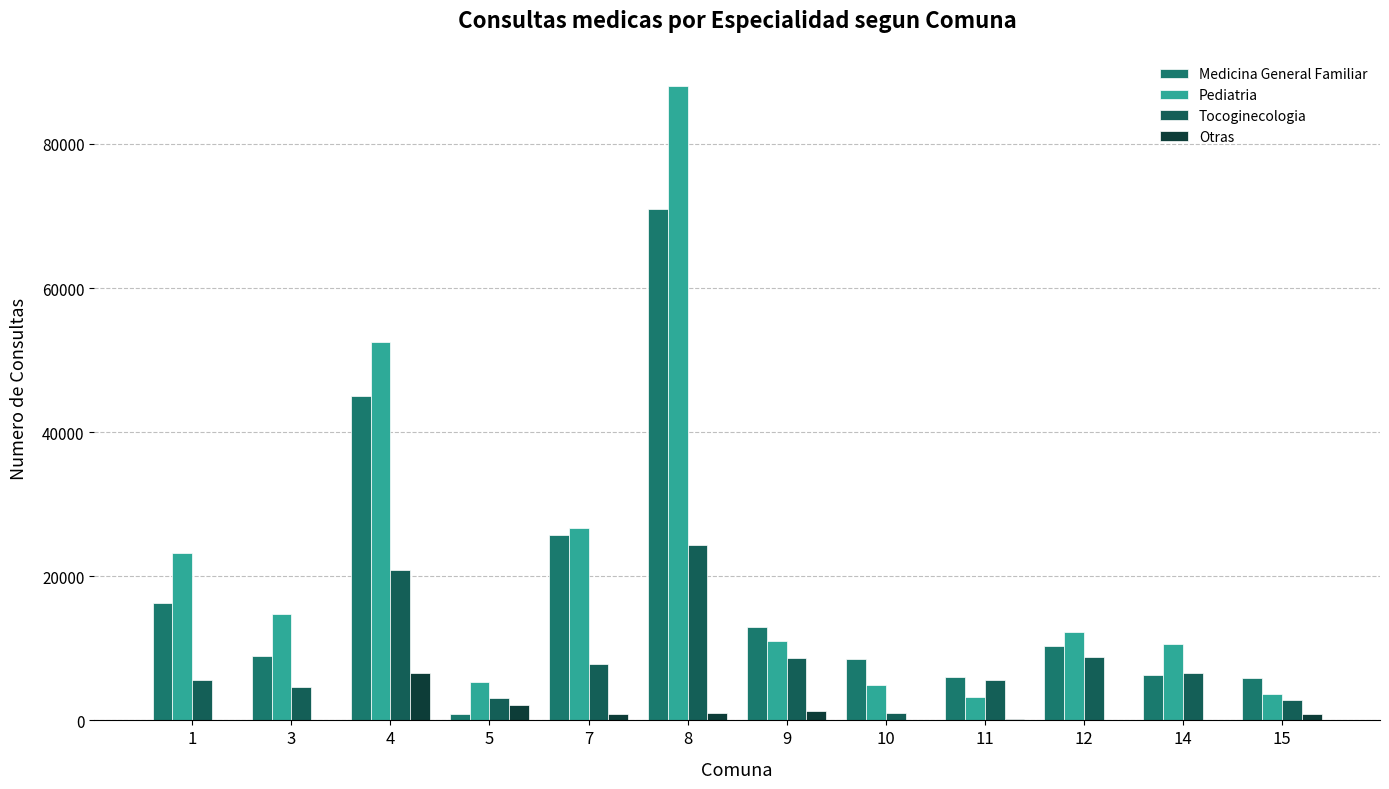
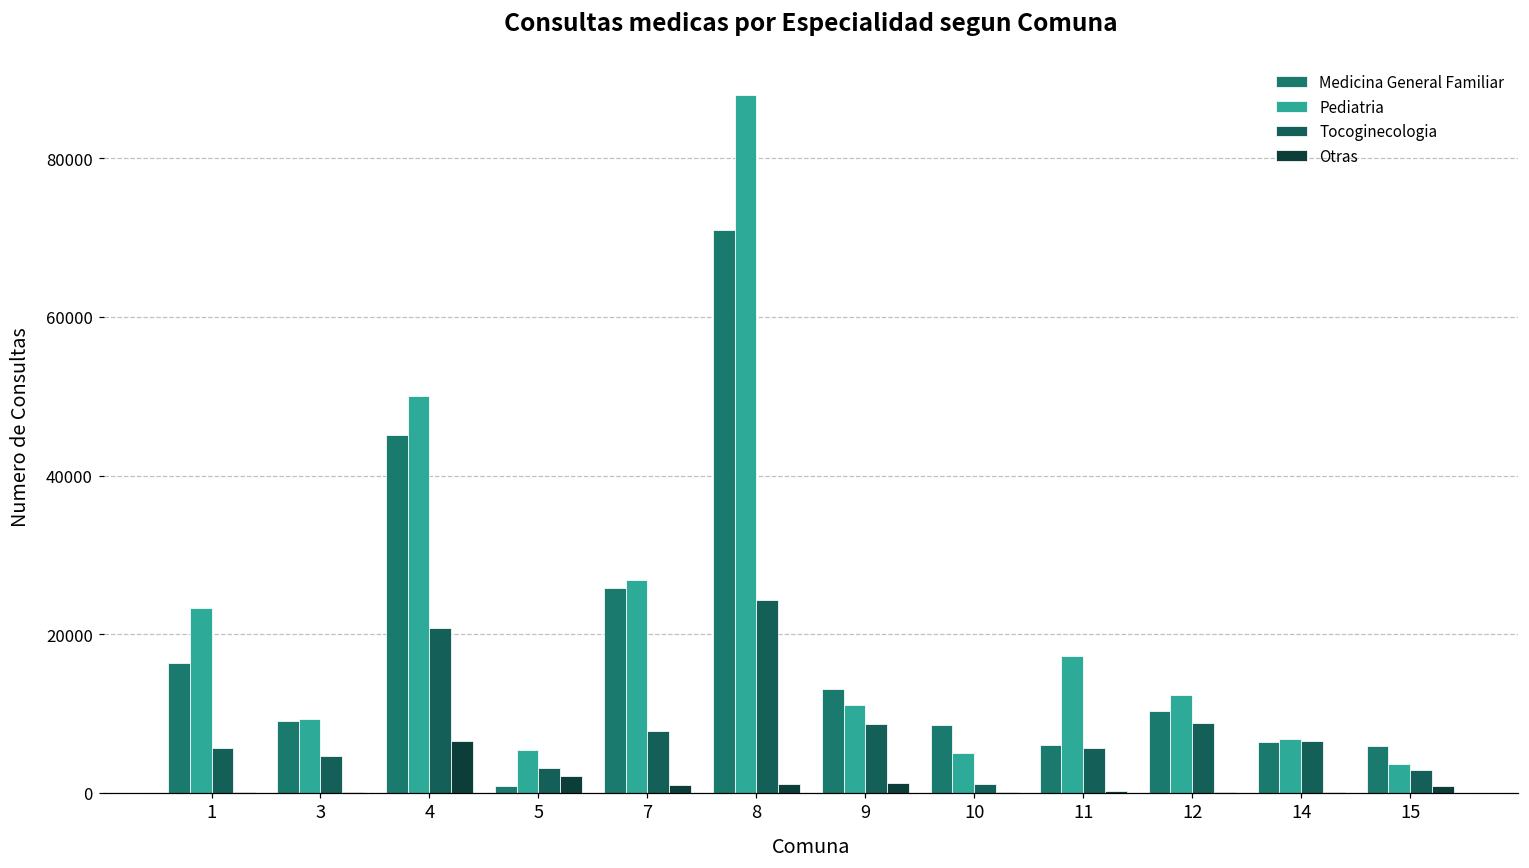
Pediatria, 3: 15000 -> 9000
Pediatria, 4: 53000 -> 50000
Pediatria, 11: 3000 -> 17000
Pediatria, 14: 11000 -> 7000
